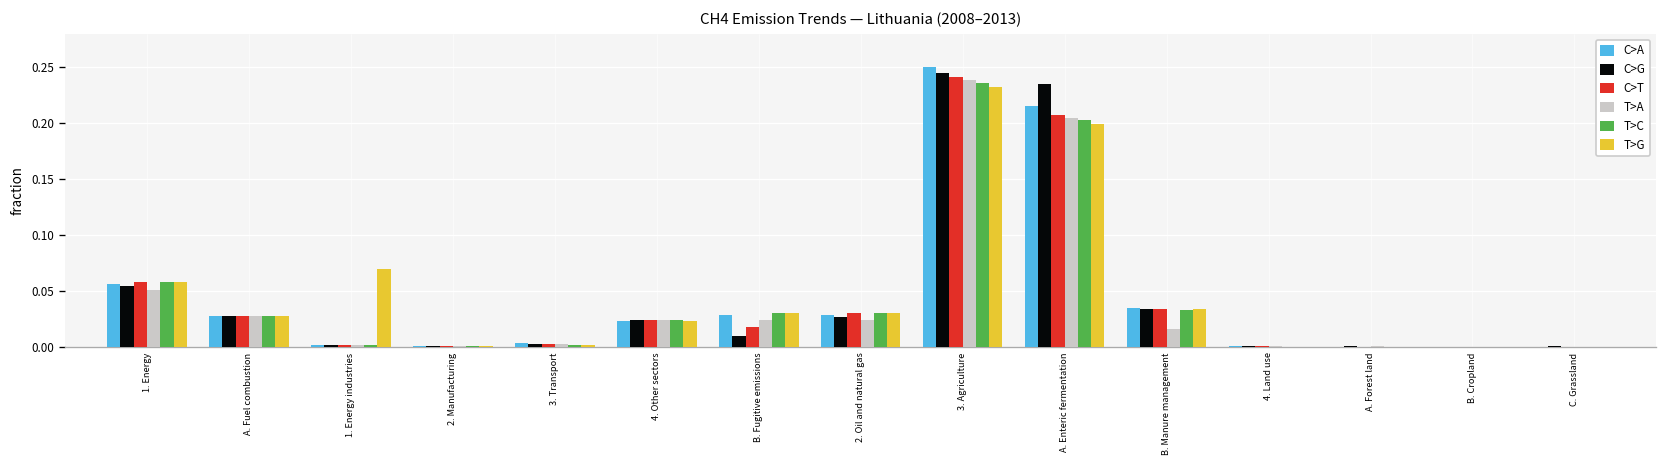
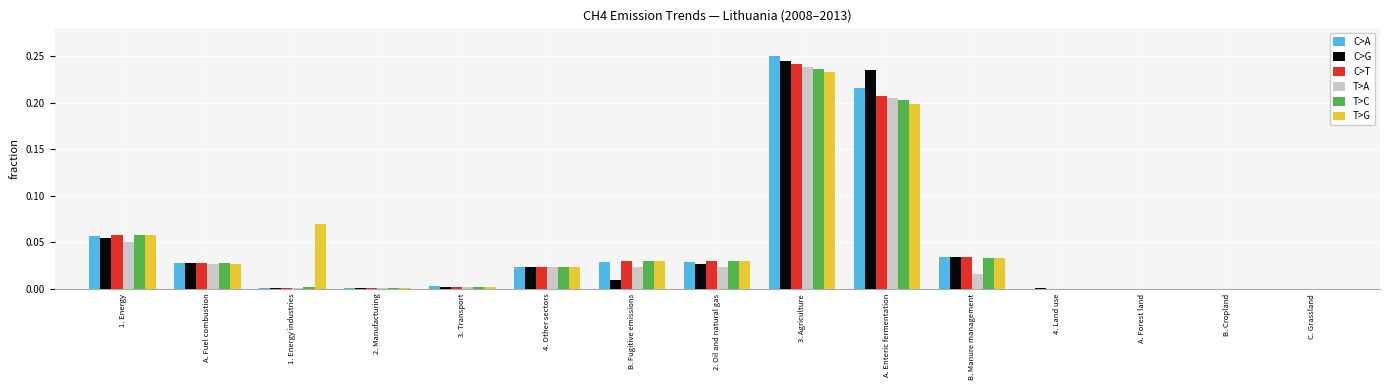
C>T, B. Fugitive emissions: 0.02 -> 0.03
